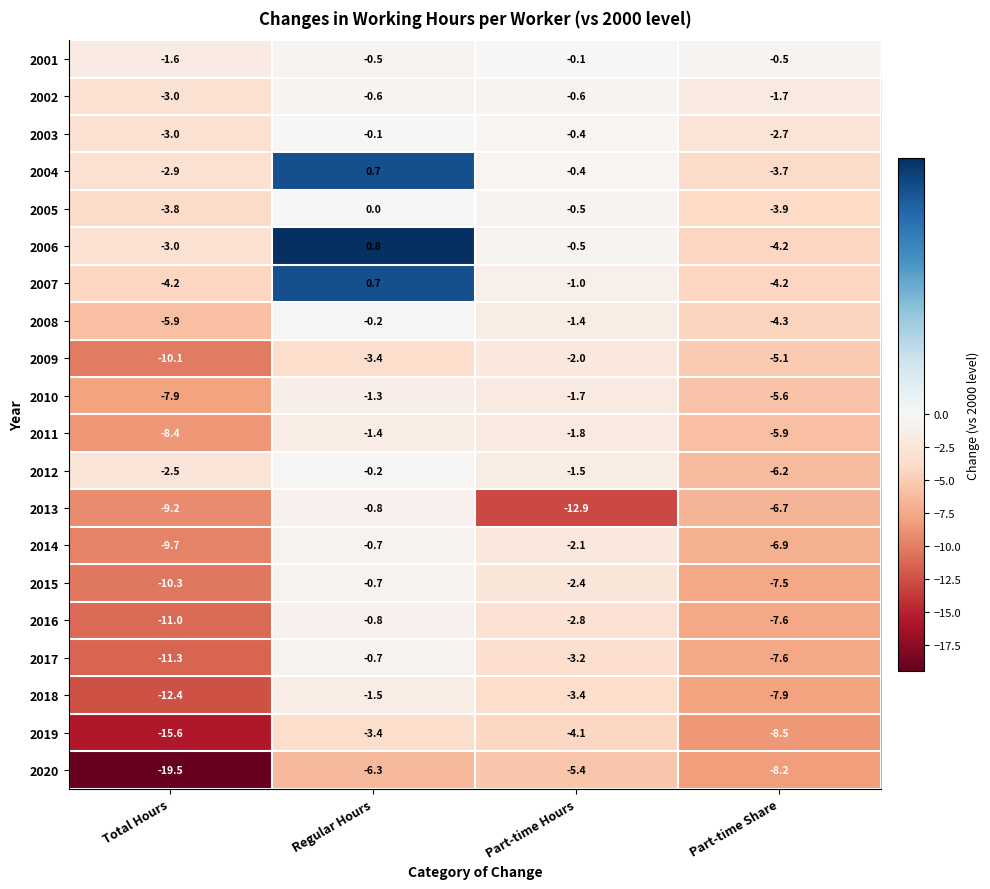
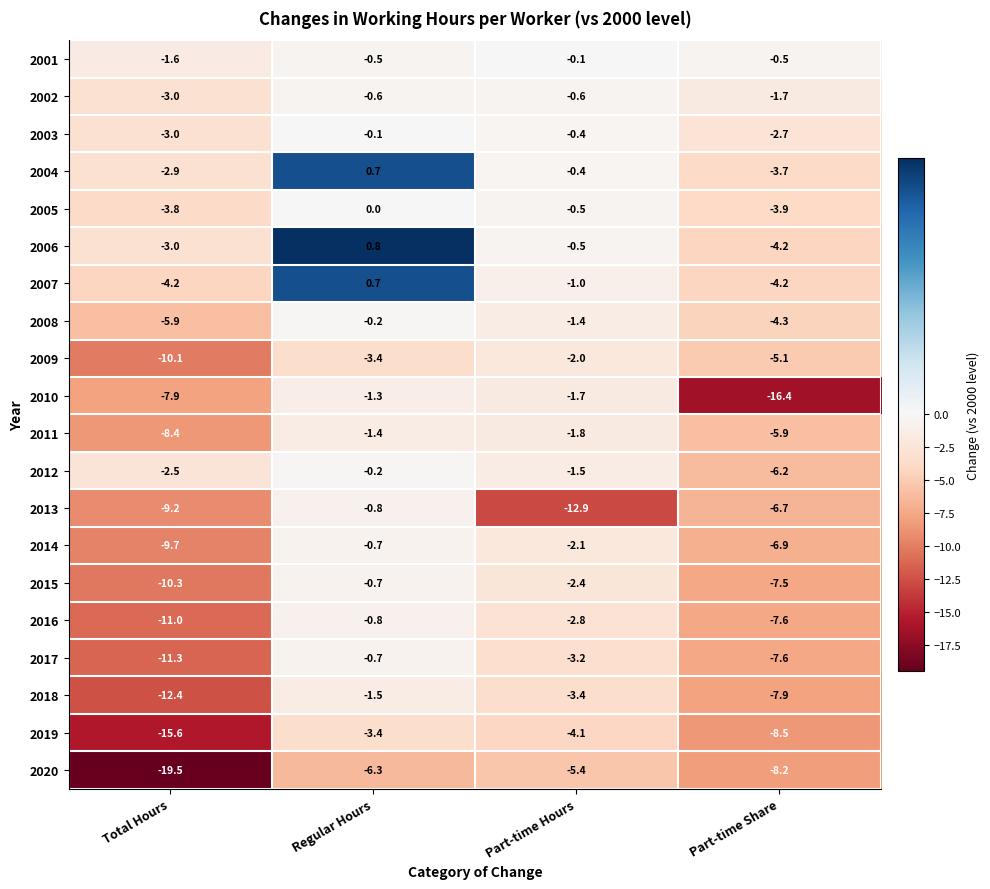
2010, Part-time Share: -5.6 -> -16.4
